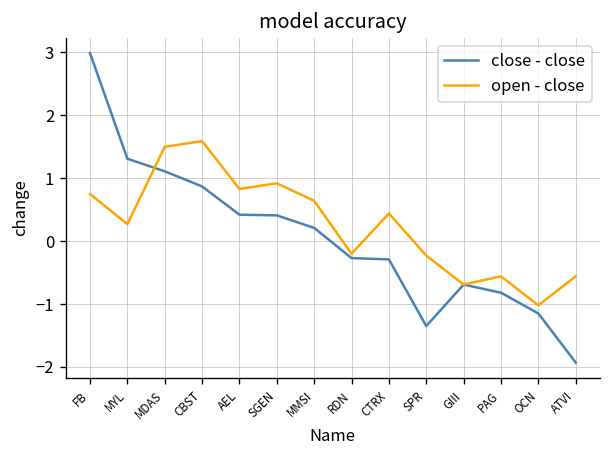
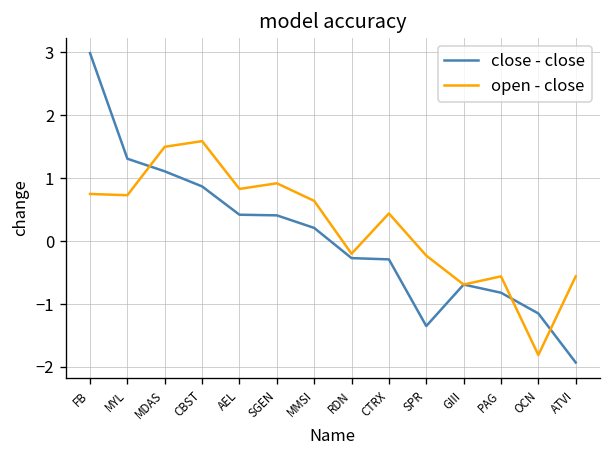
open - close, MYL: 0.3 -> 0.7
open - close, OCN: -1.0 -> -1.8
